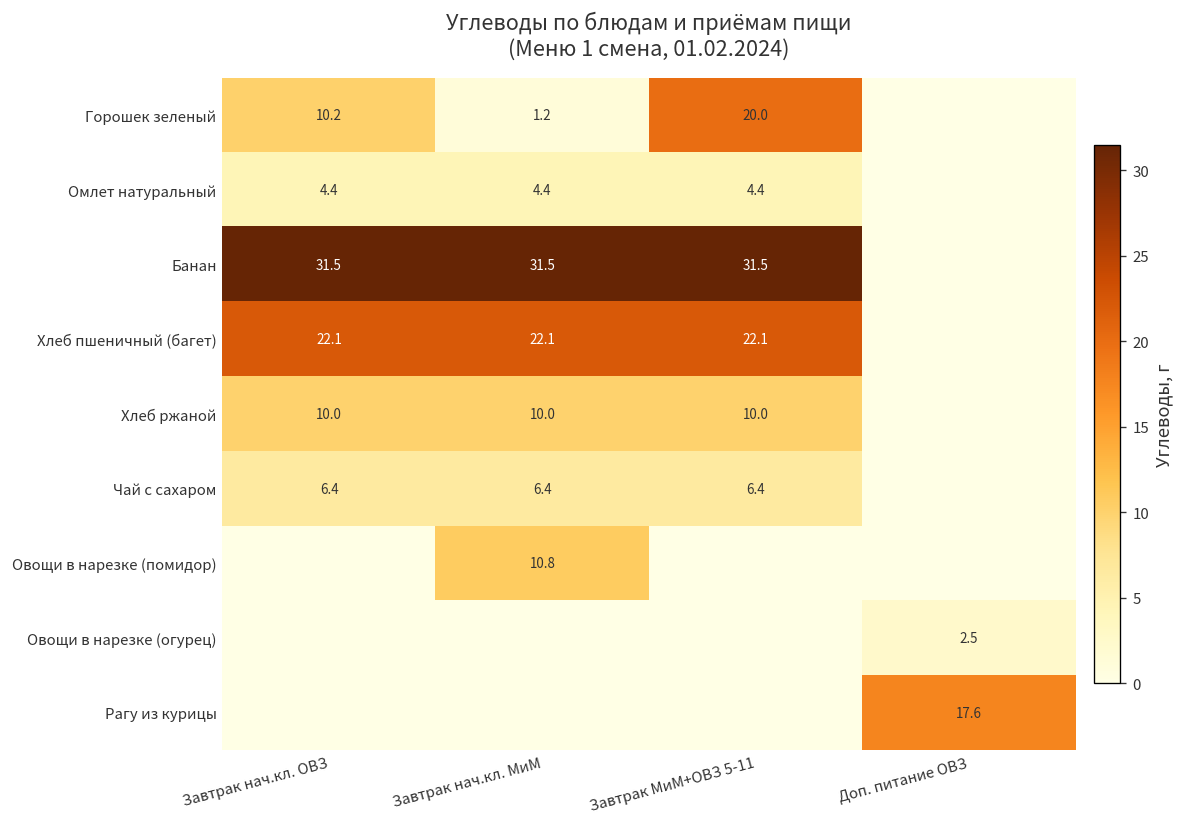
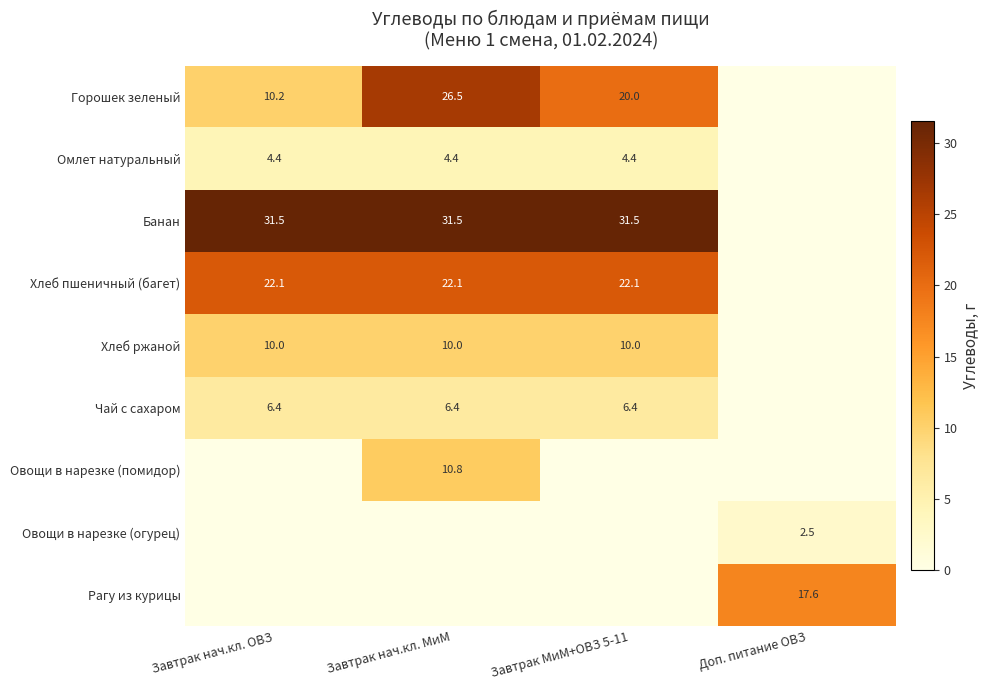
Горошек зеленый, Завтрак нач.кл. МиМ: 1.2 -> 26.5
